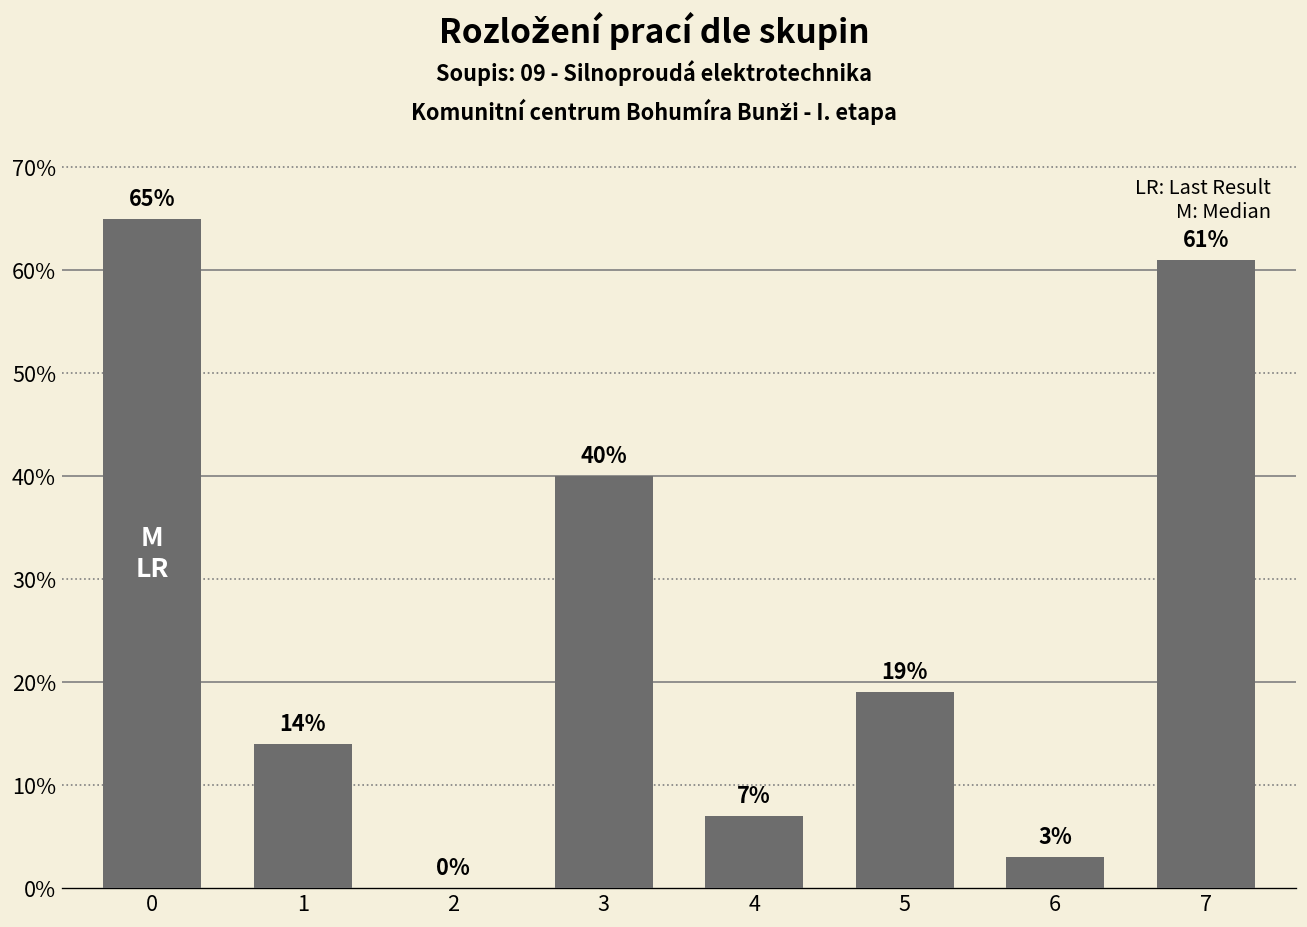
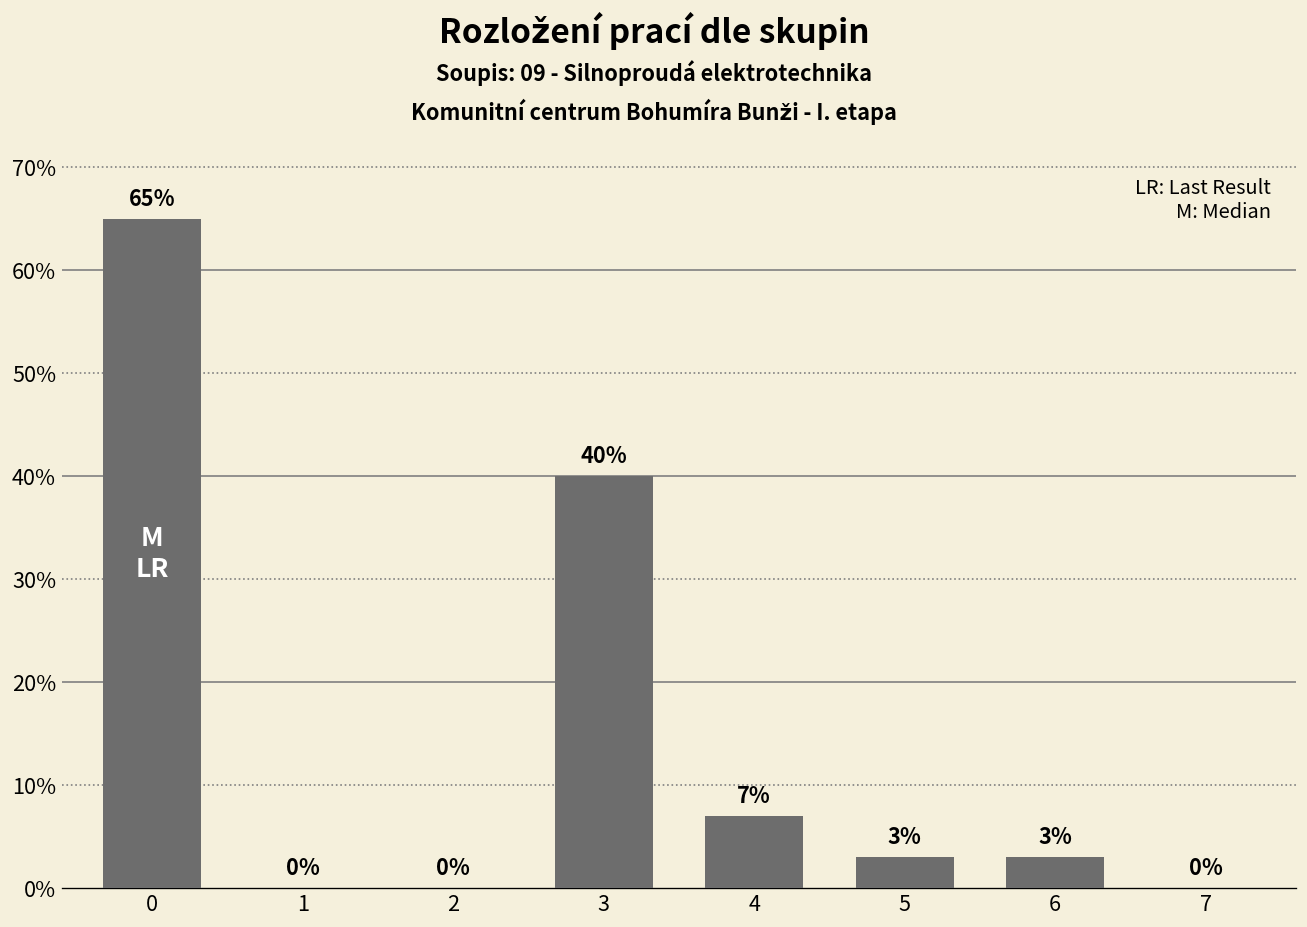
1: 14% -> 0%
5: 19% -> 3%
7: 61% -> 0%
